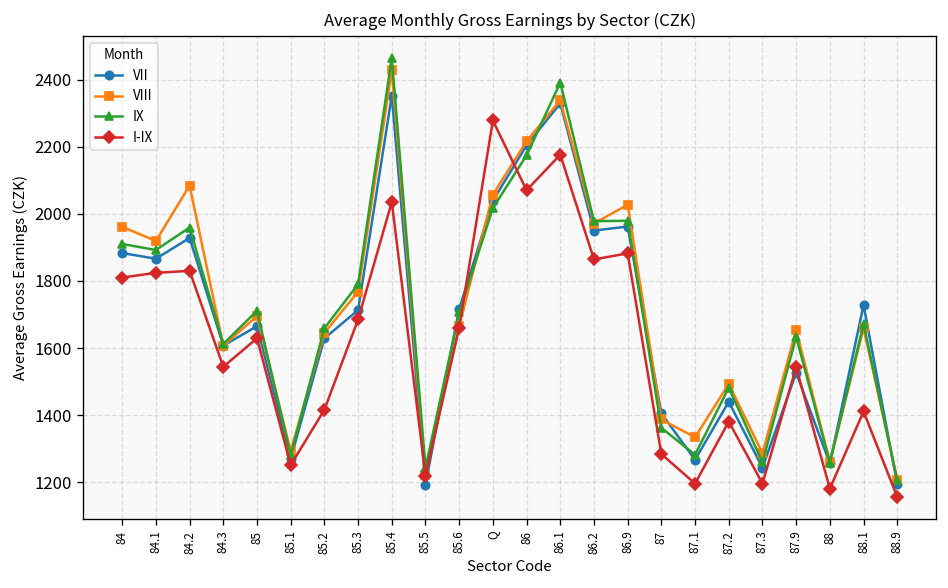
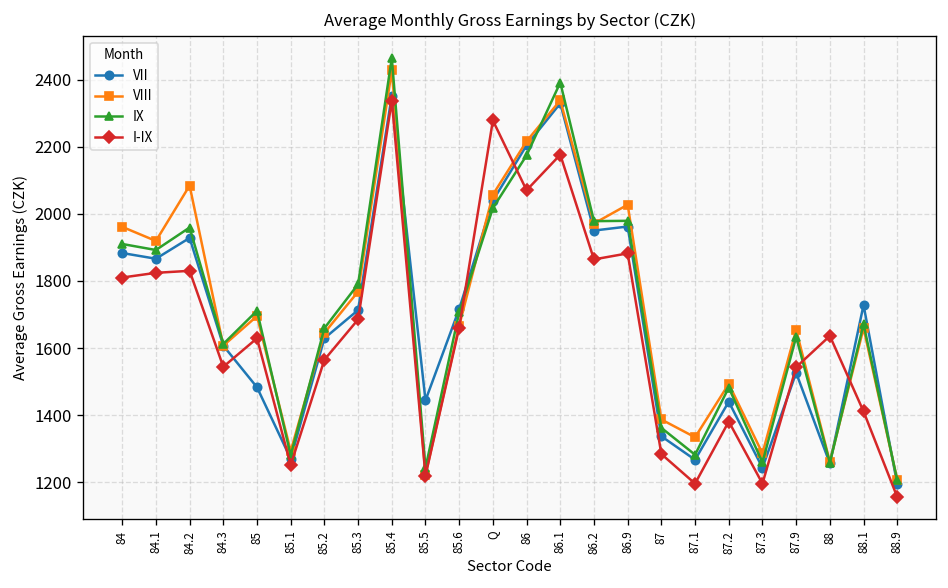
VII, 85: 1670 -> 1480
I-IX, 85.2: 1420 -> 1570
I-IX, 85.4: 2040 -> 2340
VII, 85.5: 1190 -> 1440
VII, 87: 1410 -> 1340
I-IX, 88: 1180 -> 1640
